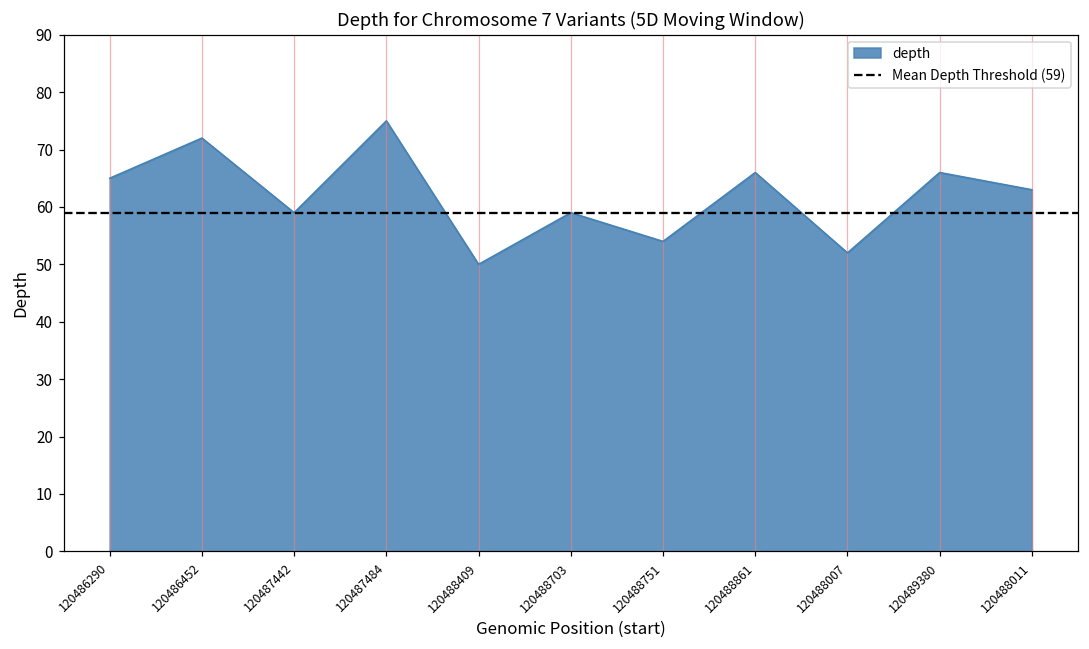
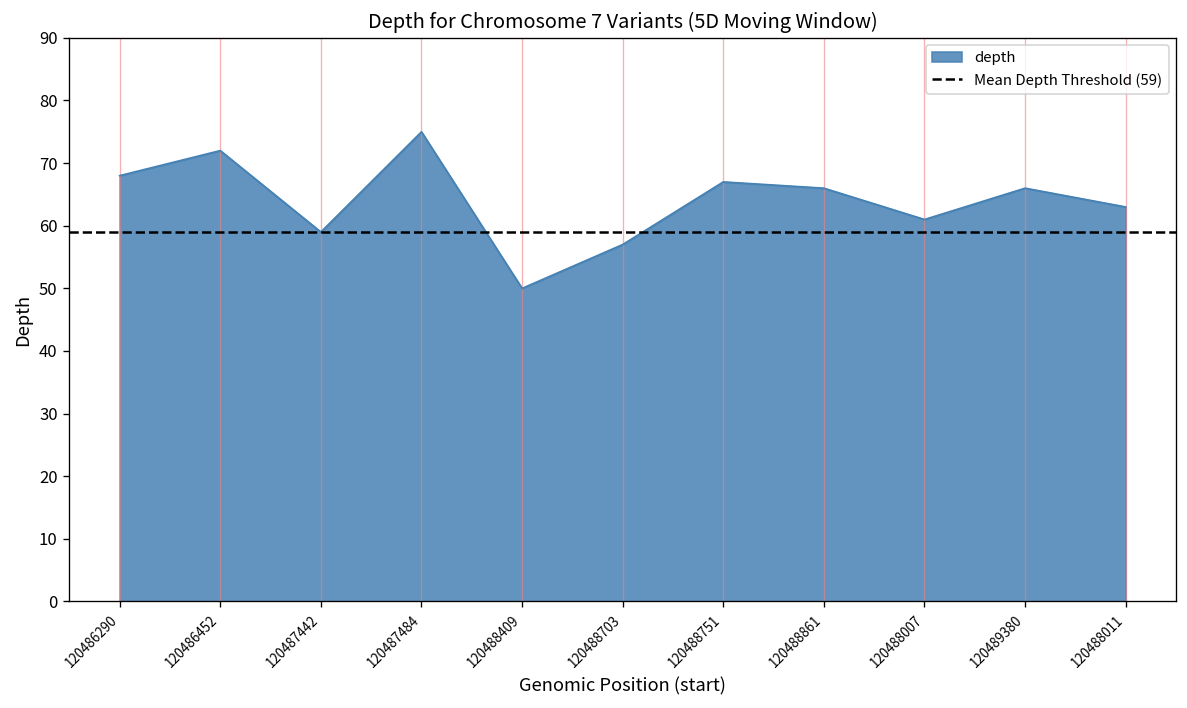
120486290: 65 -> 68
120488703: 59 -> 57
120488751: 54 -> 67
120488007: 52 -> 61
